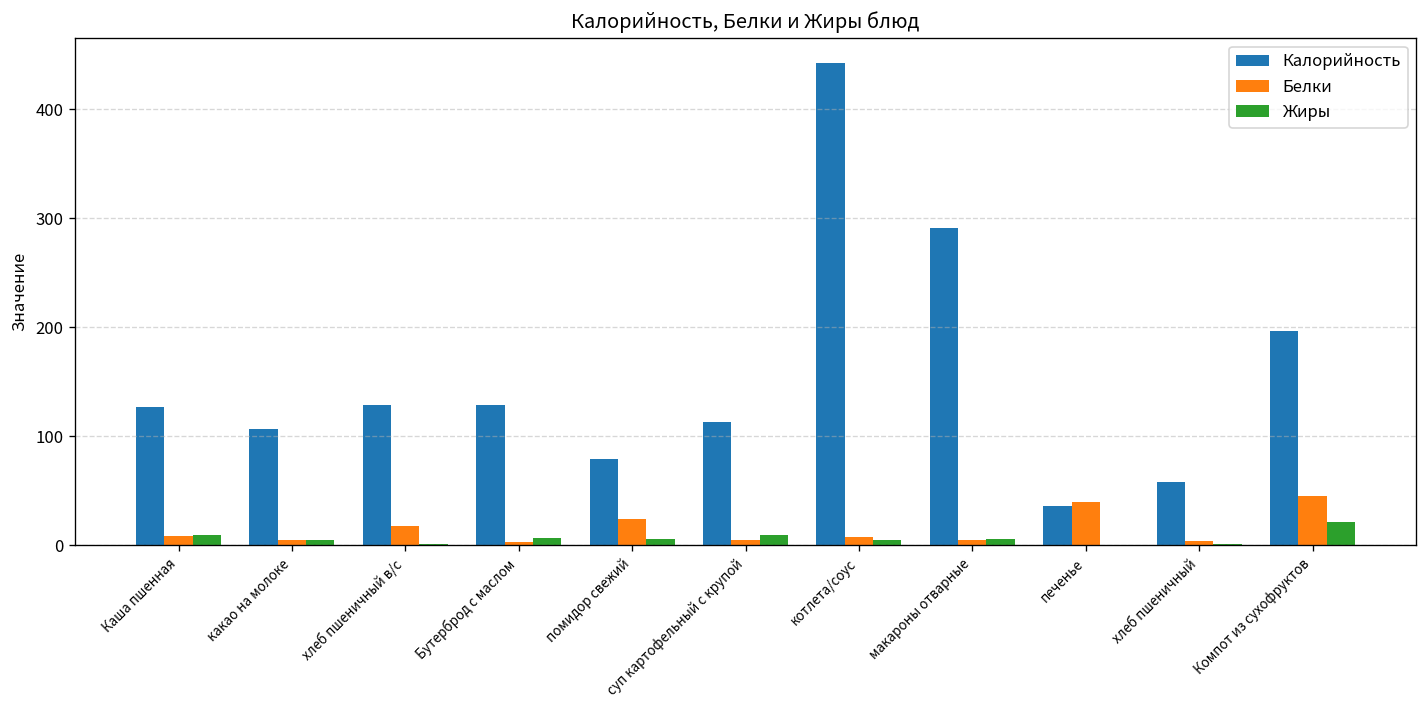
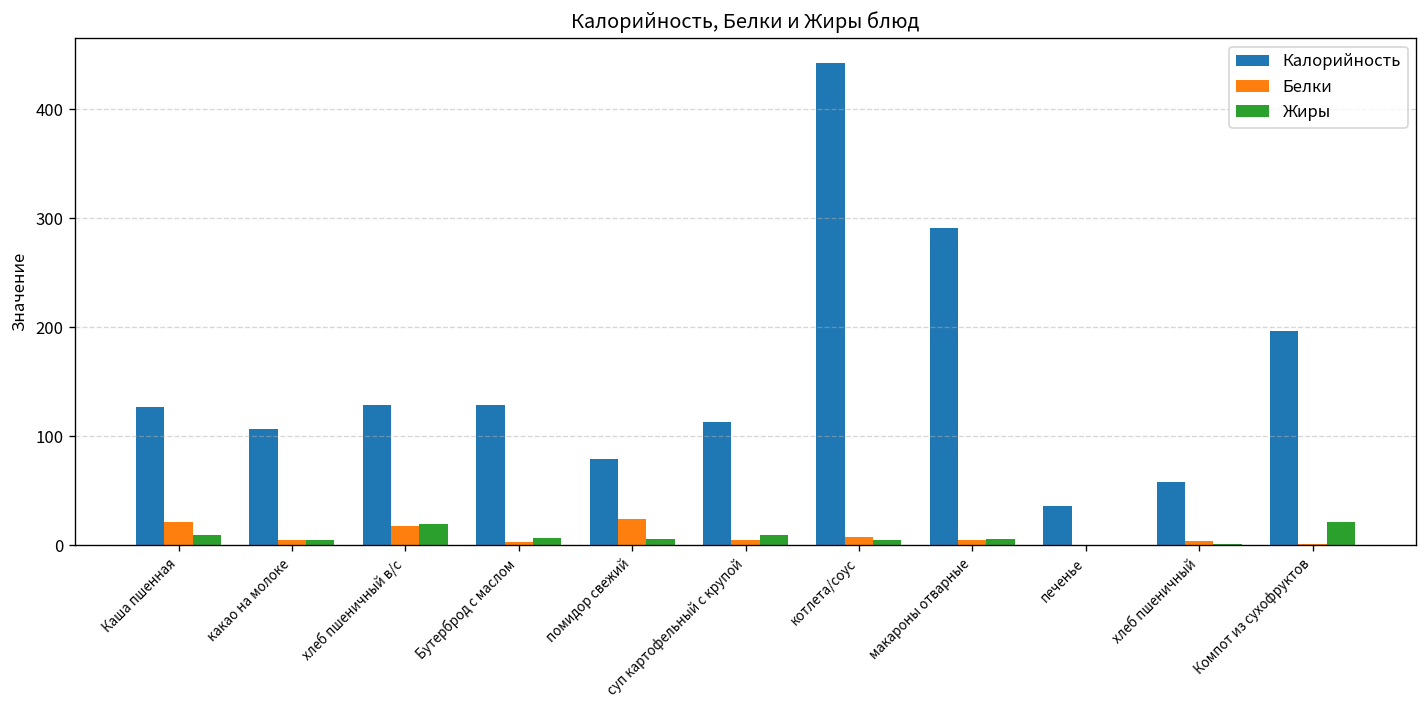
Белки, Каша пшенная: 10 -> 20
Жиры, хлеб пшеничный в/с: 0 -> 20
Белки, печенье: 40 -> 0
Белки, Компот из сухофруктов: 50 -> 0
